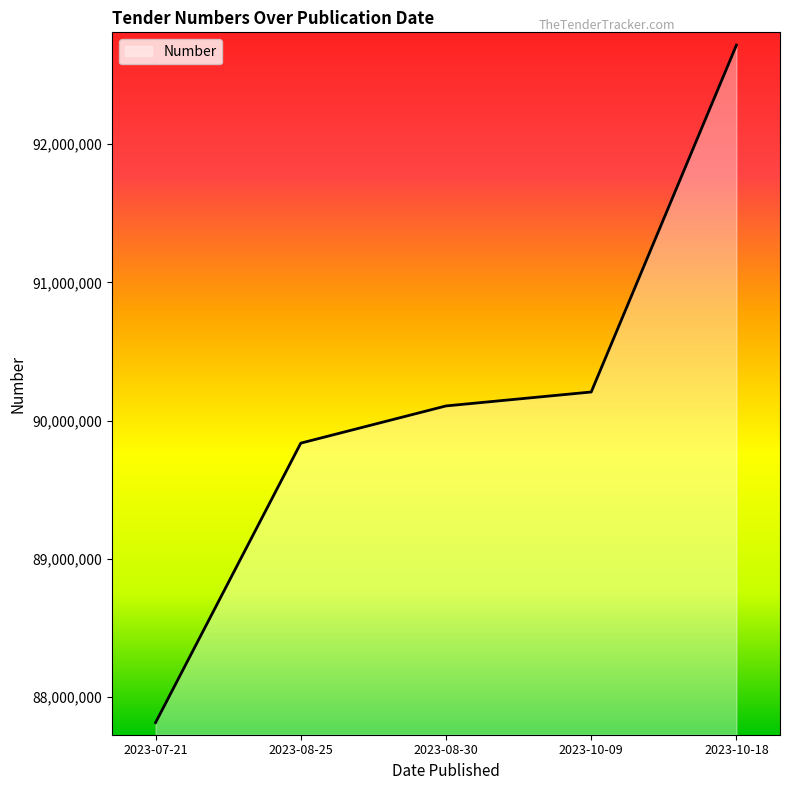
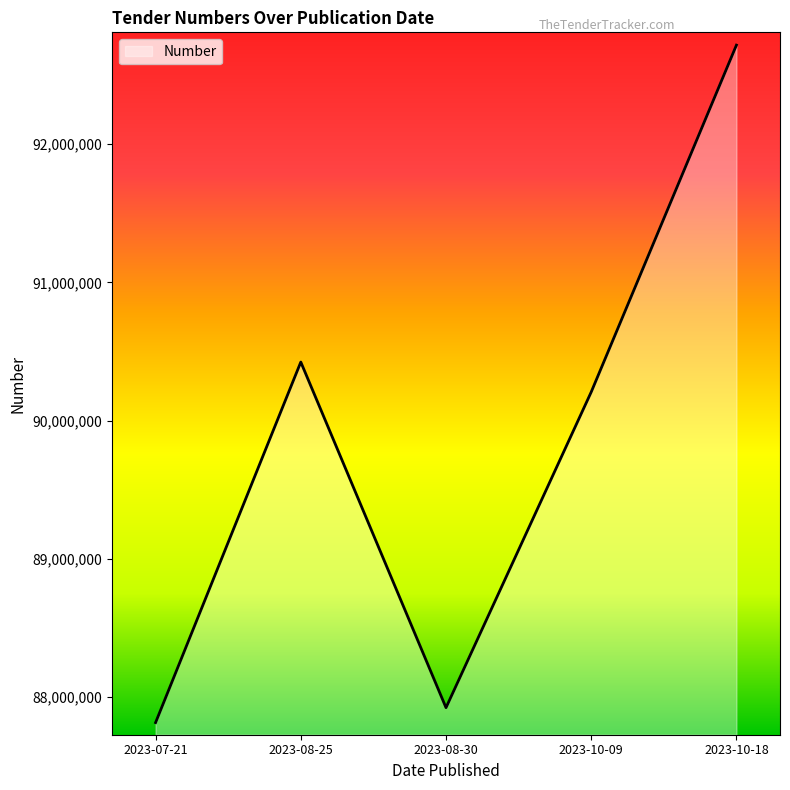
2023-08-25: 89,840,000 -> 90,420,000
2023-08-30: 90,110,000 -> 87,920,000
